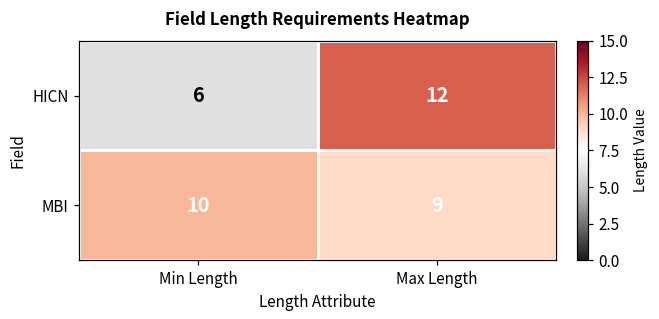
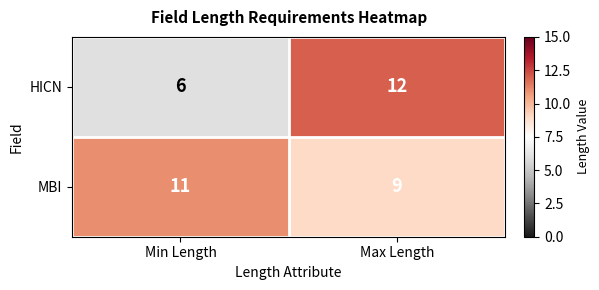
MBI, Min Length: 10 -> 11
